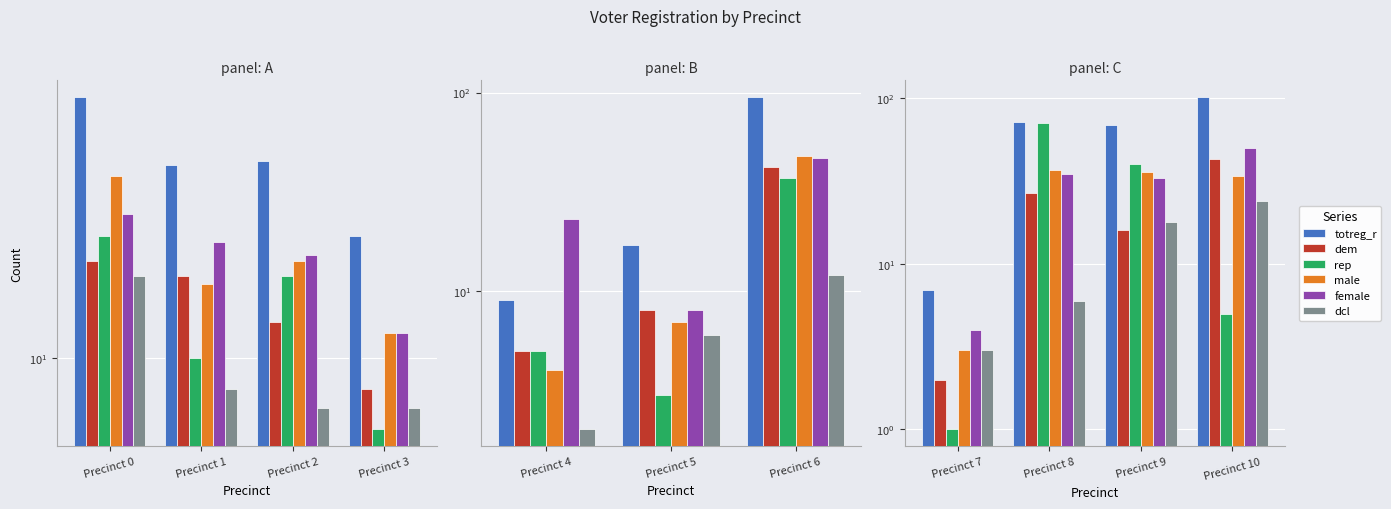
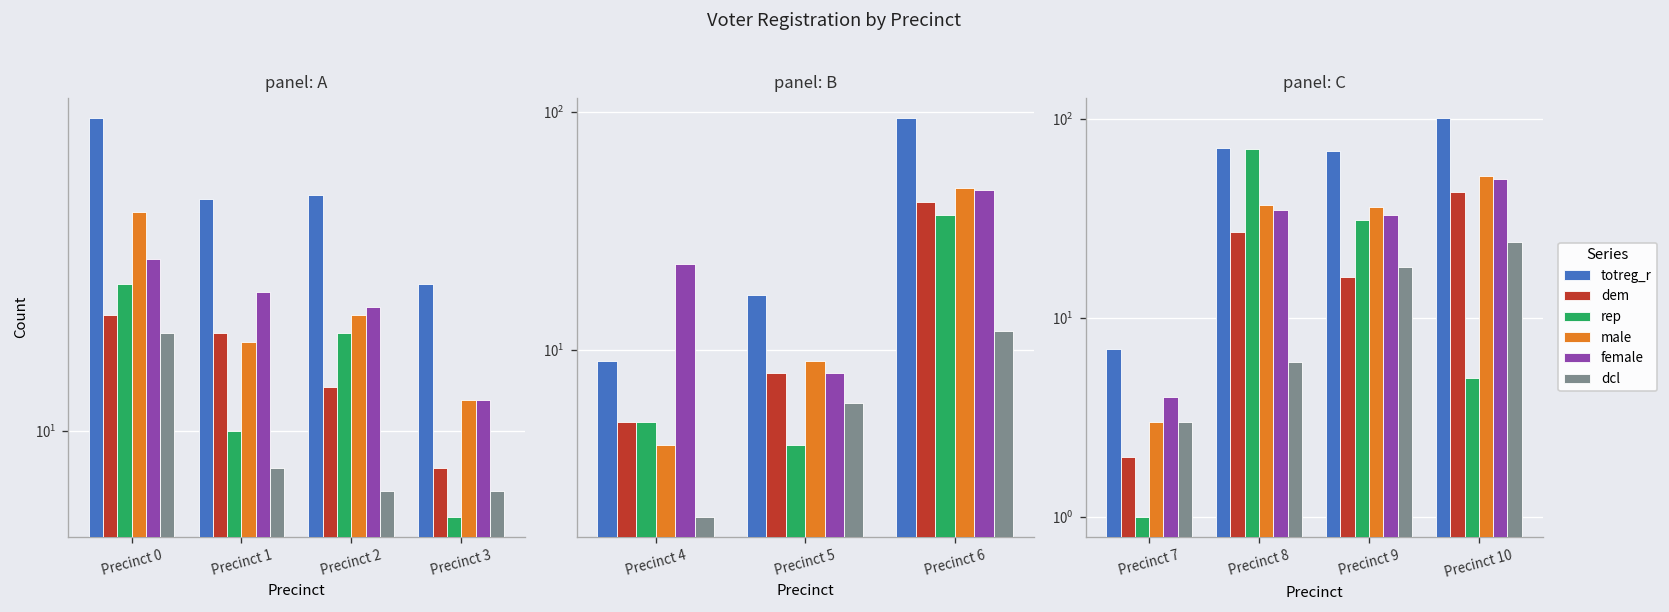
panel: B, rep, Precinct 5: 3 -> 4
panel: B, male, Precinct 5: 7 -> 9
panel: C, rep, Precinct 9: 40 -> 31
panel: C, male, Precinct 10: 34 -> 52
